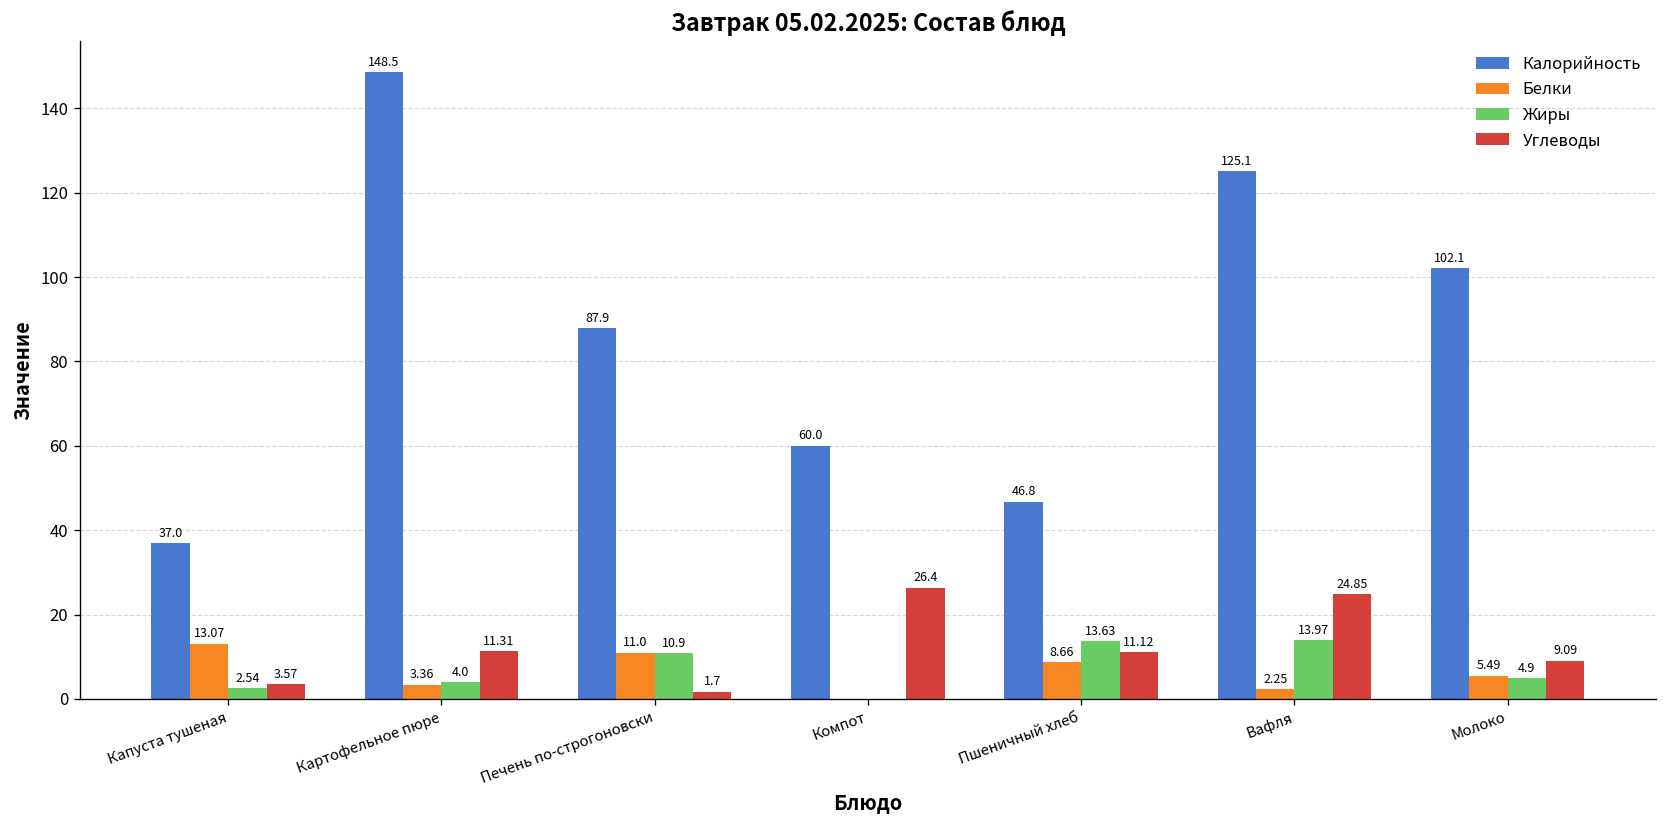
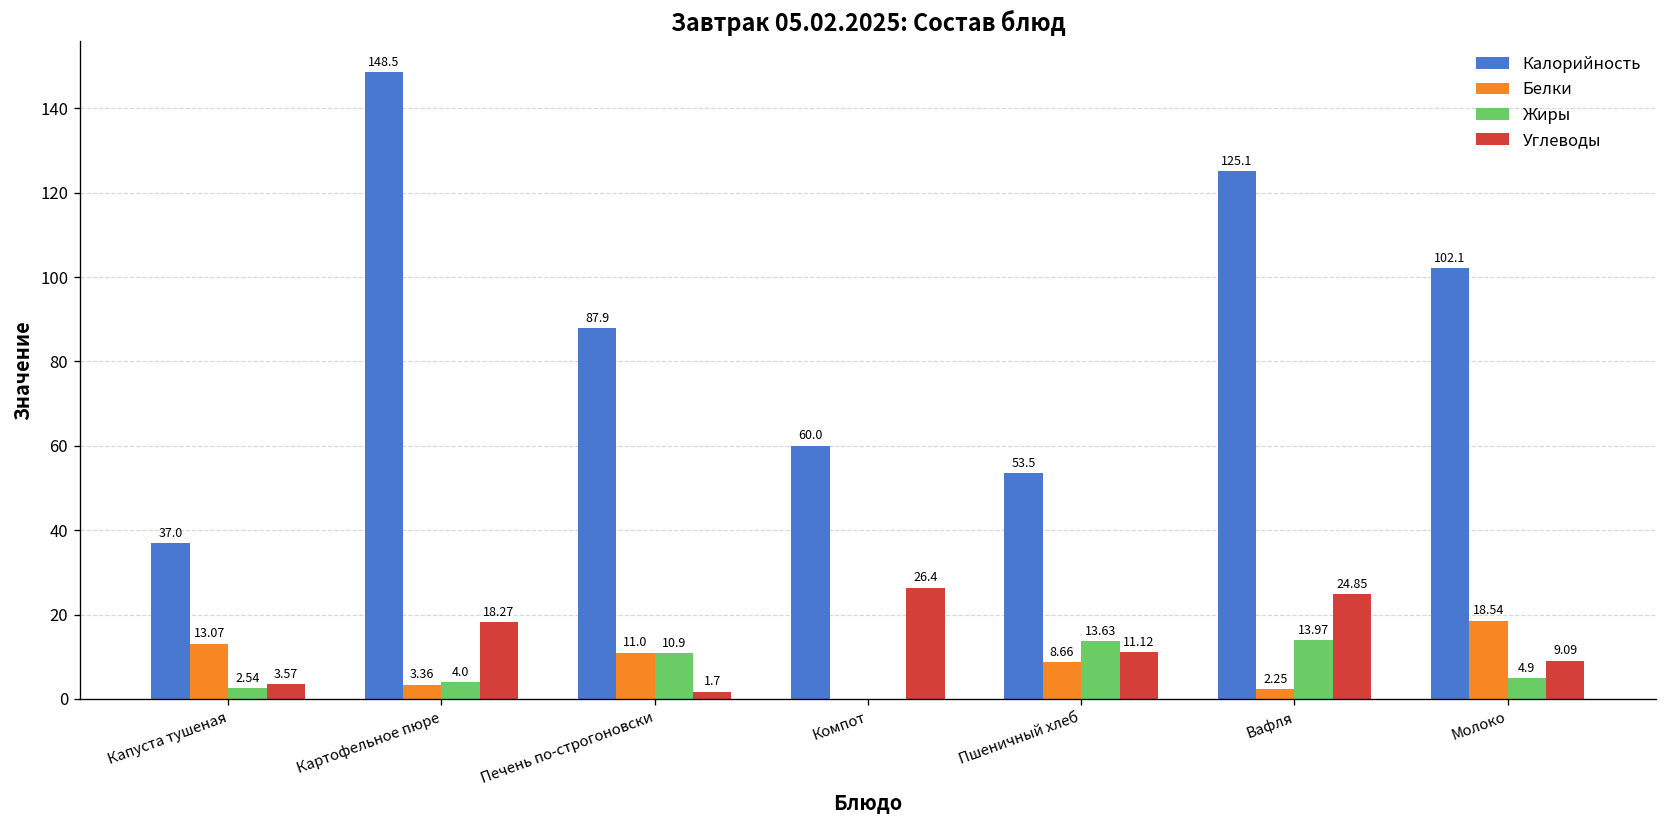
Углеводы, Картофельное пюре: 11.31 -> 18.27
Калорийность, Пшеничный хлеб: 46.8 -> 53.5
Белки, Молоко: 5.49 -> 18.54
